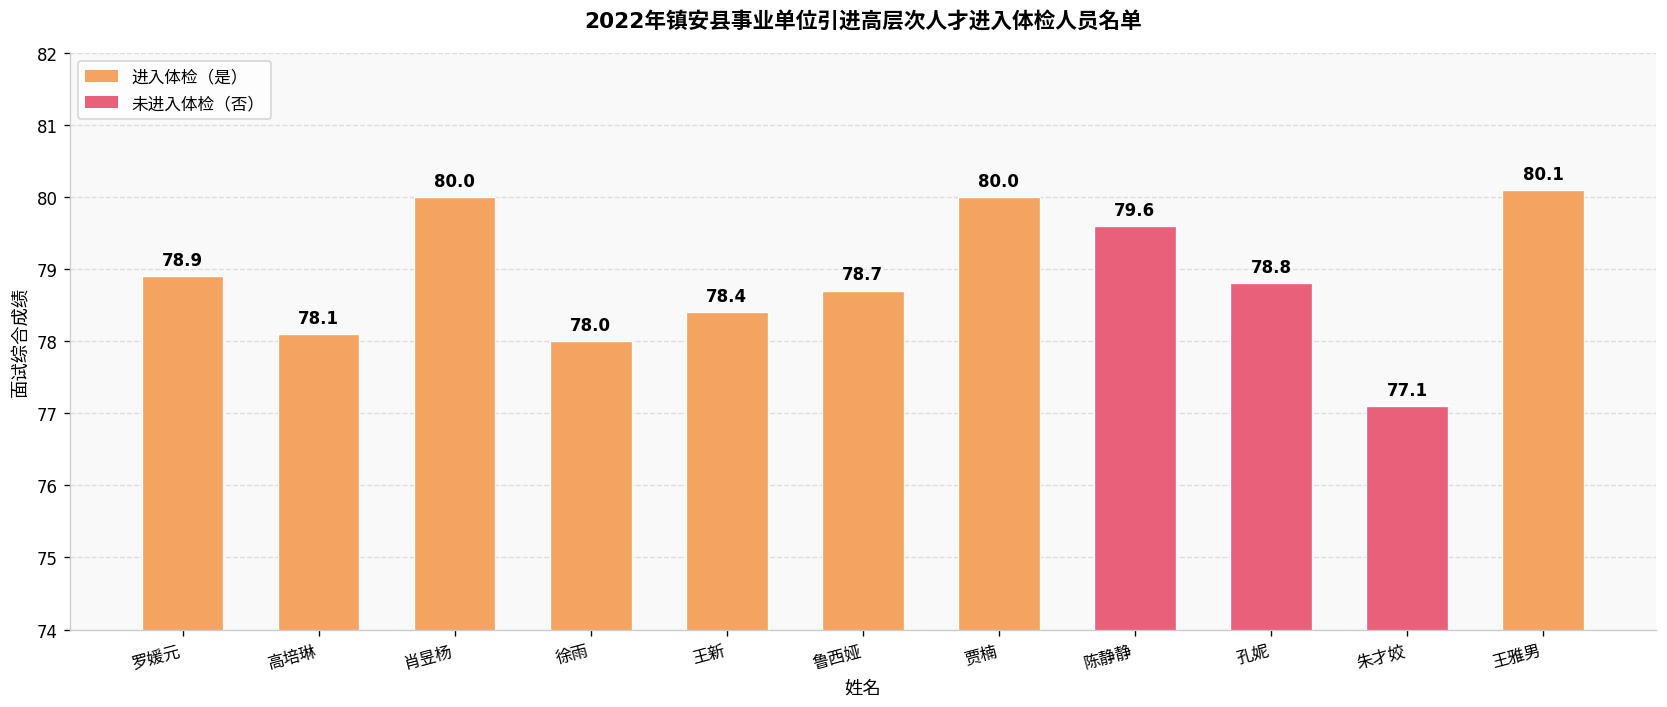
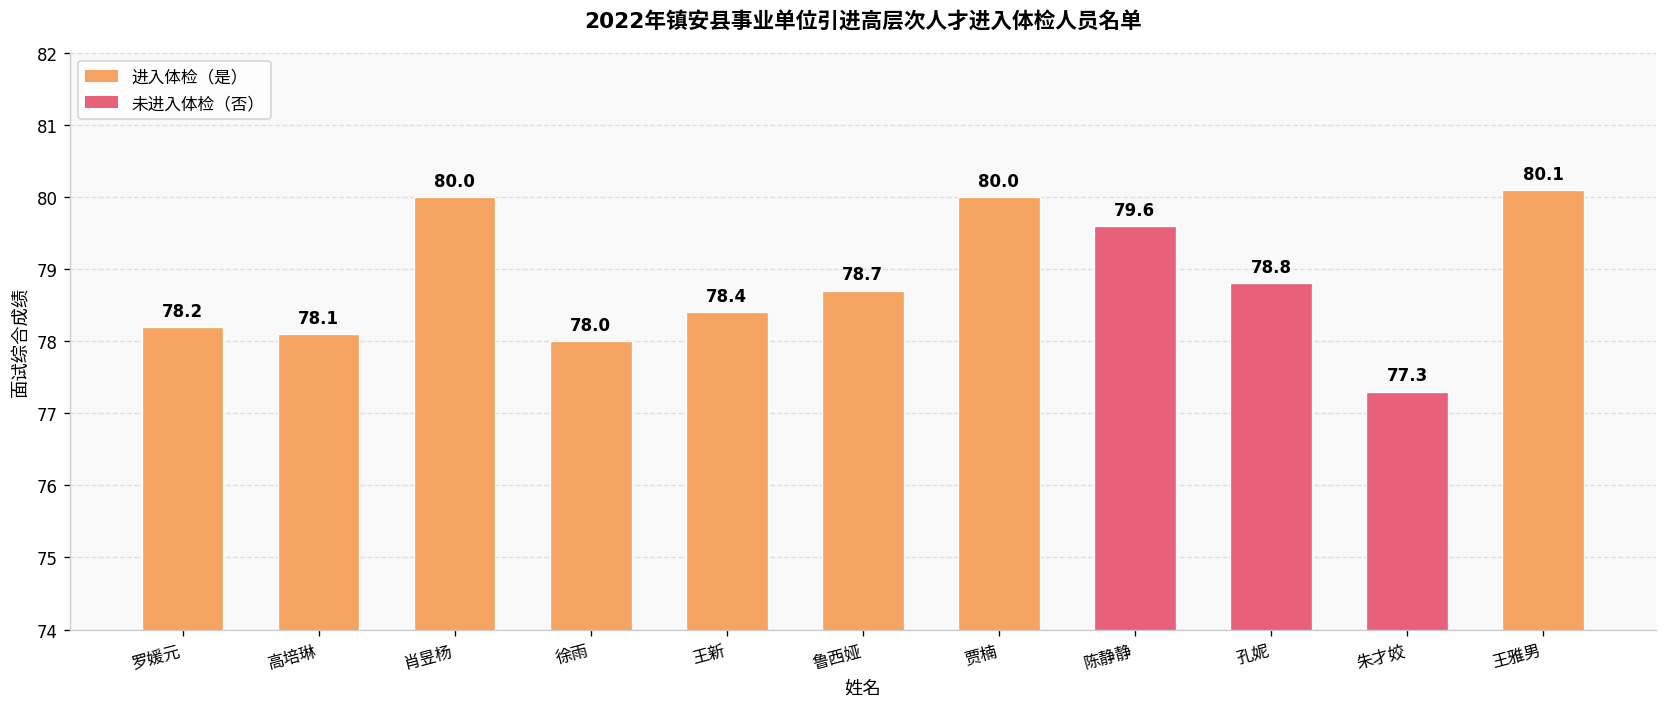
罗媛元: 78.9 -> 78.2
朱才姣: 77.1 -> 77.3
